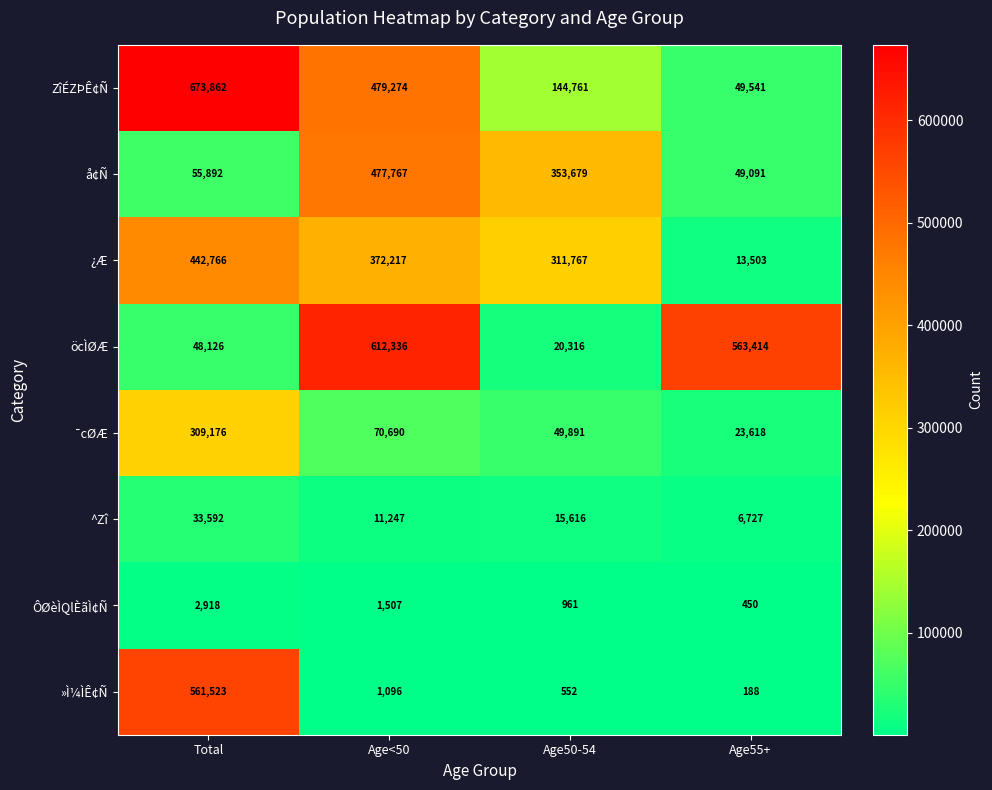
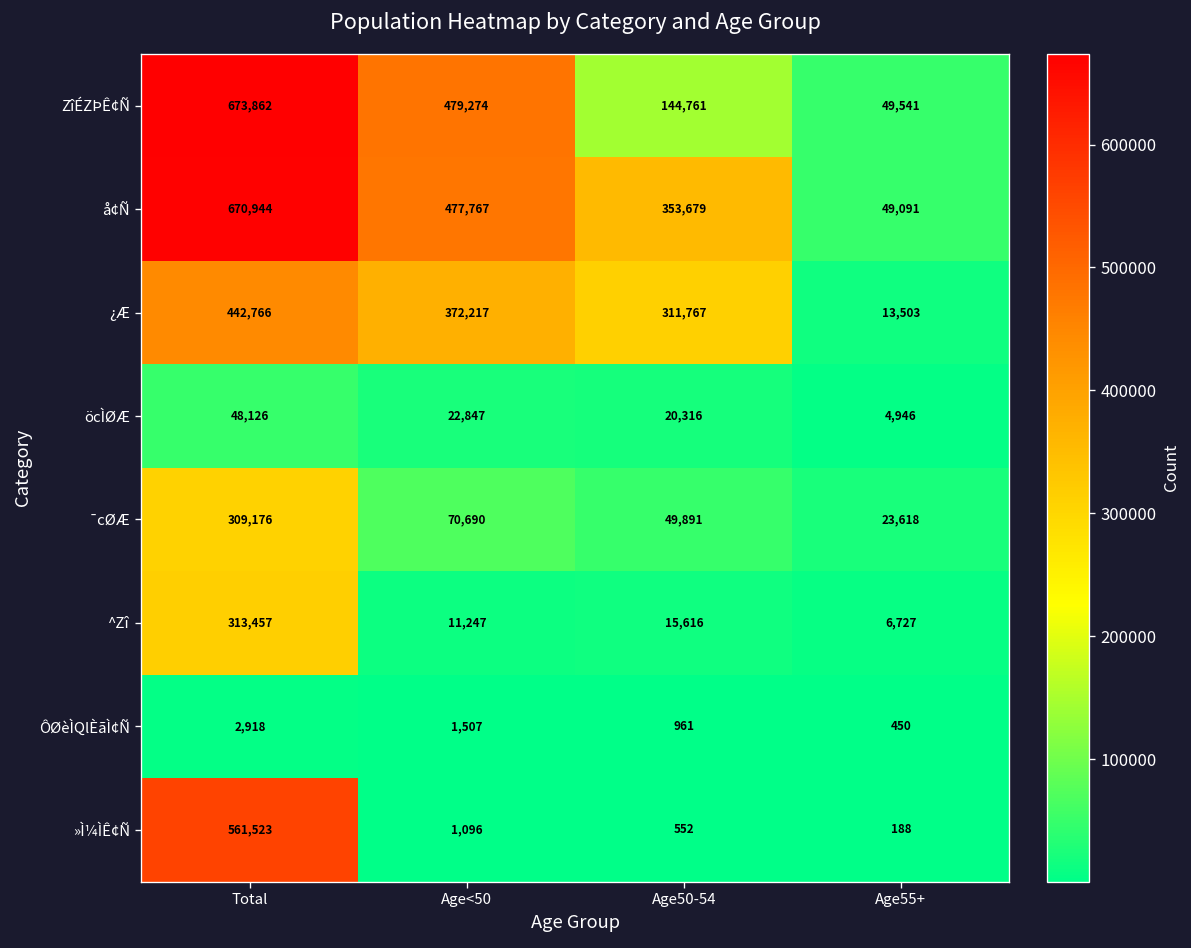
å¢Ñ, Total: 55,892 -> 670,944
öcÌØÆ, Age<50: 612,336 -> 22,847
öcÌØÆ, Age55+: 563,414 -> 4,946
^Zî, Total: 33,592 -> 313,457
